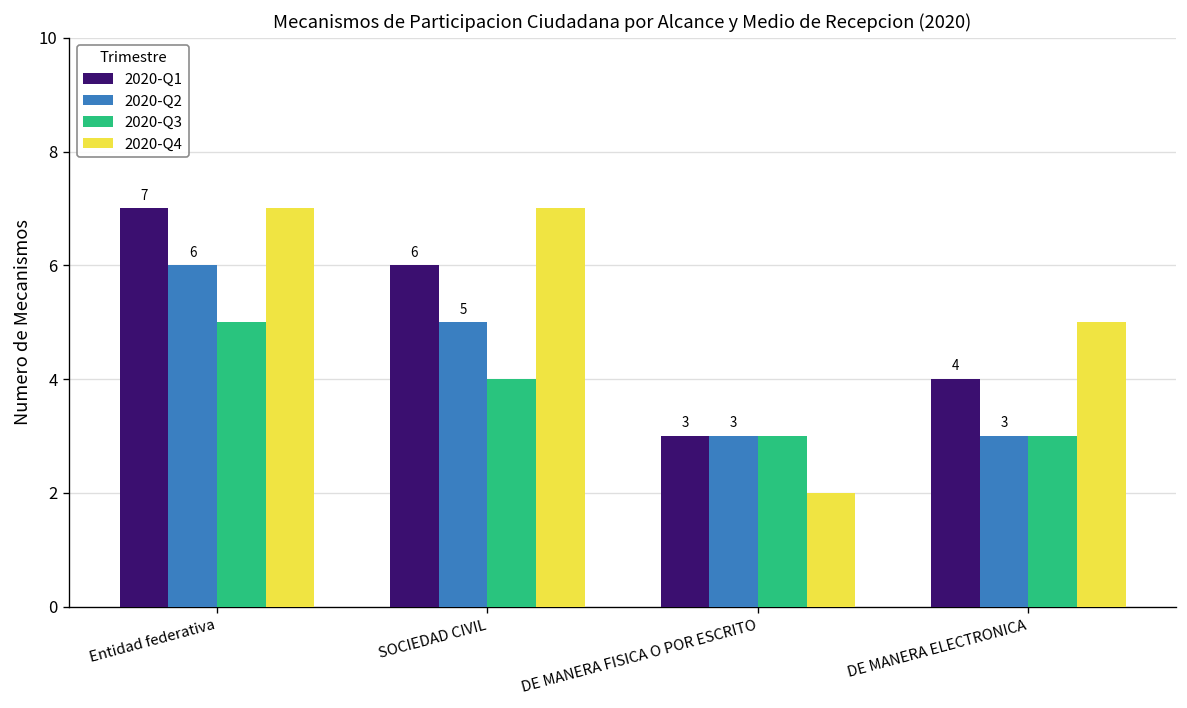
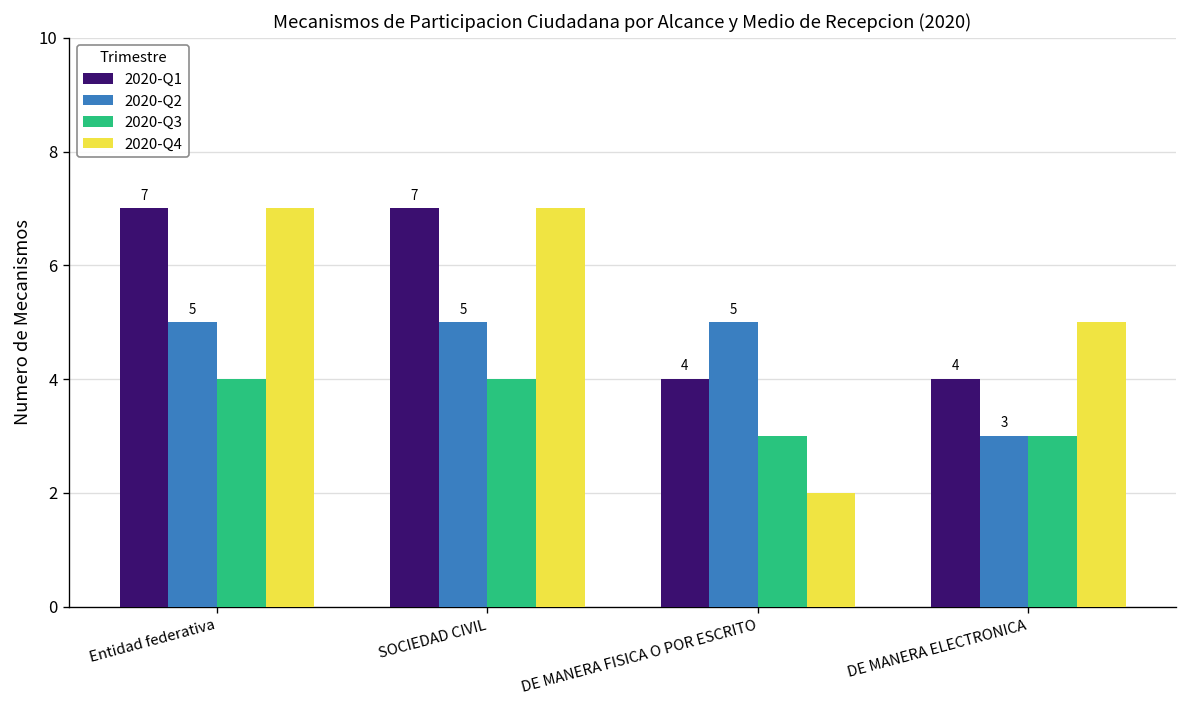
2020-Q2, Entidad federativa: 6 -> 5
2020-Q3, Entidad federativa: 5 -> 4
2020-Q1, SOCIEDAD CIVIL: 6 -> 7
2020-Q1, DE MANERA FISICA O POR ESCRITO: 3 -> 4
2020-Q2, DE MANERA FISICA O POR ESCRITO: 3 -> 5
